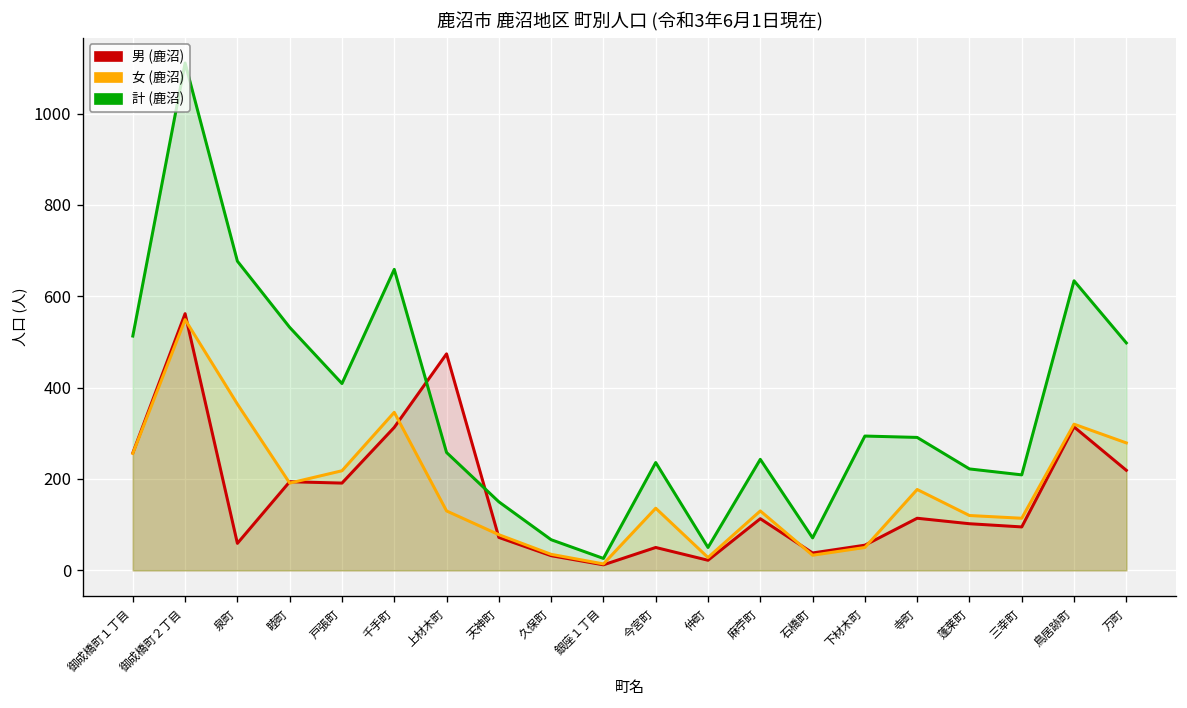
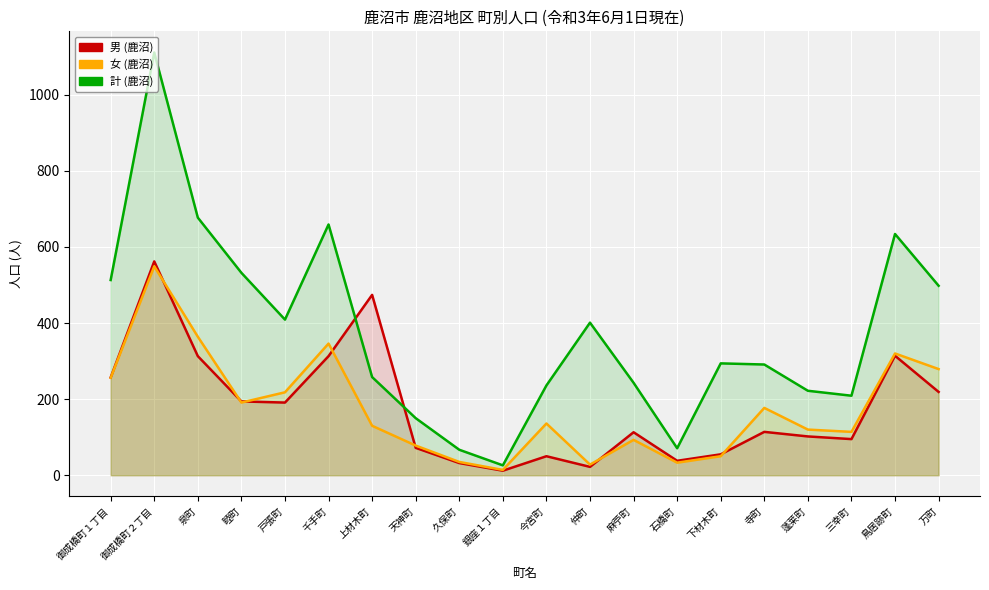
男 (鹿沼), 泉町: 60 -> 310
計 (鹿沼), 仲町: 50 -> 400
女 (鹿沼), 麻苧町: 130 -> 90
